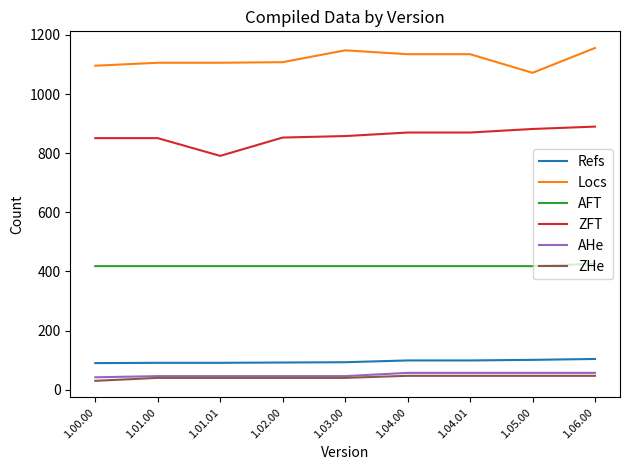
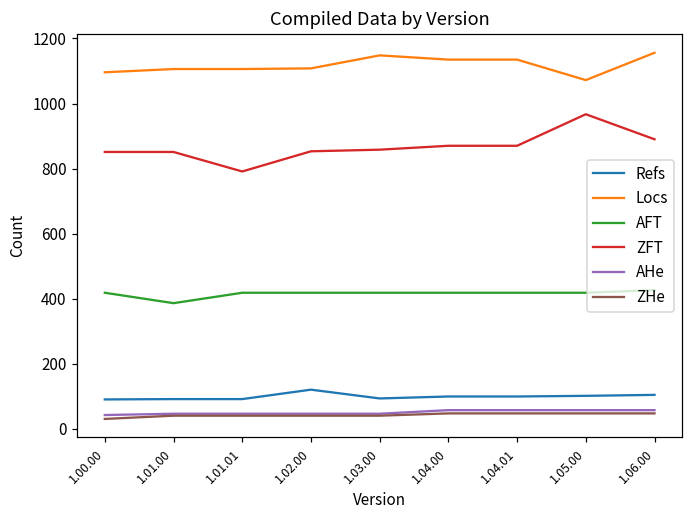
AFT, 1.01.00: 420 -> 390
Refs, 1.02.00: 90 -> 120
ZFT, 1.05.00: 880 -> 970
